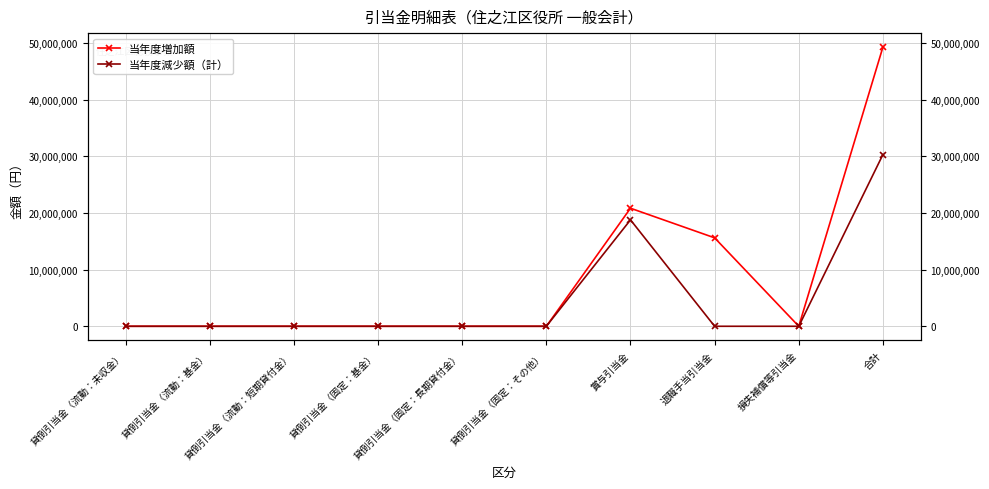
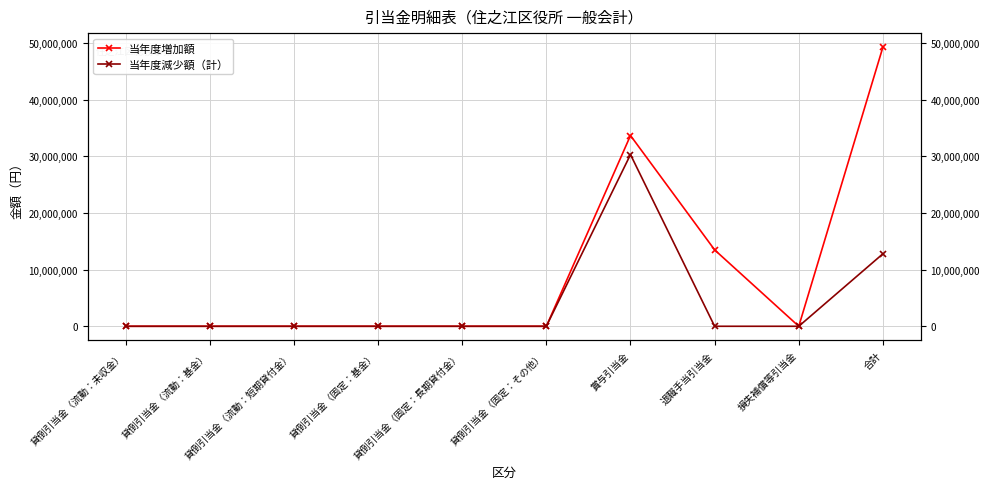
当年度増加額, 賞与引当金: 21,000,000 -> 34,000,000
当年度減少額（計）, 賞与引当金: 19,000,000 -> 30,000,000
当年度増加額, 退職手当引当金: 16,000,000 -> 13,000,000
当年度減少額（計）, 合計: 30,000,000 -> 13,000,000
